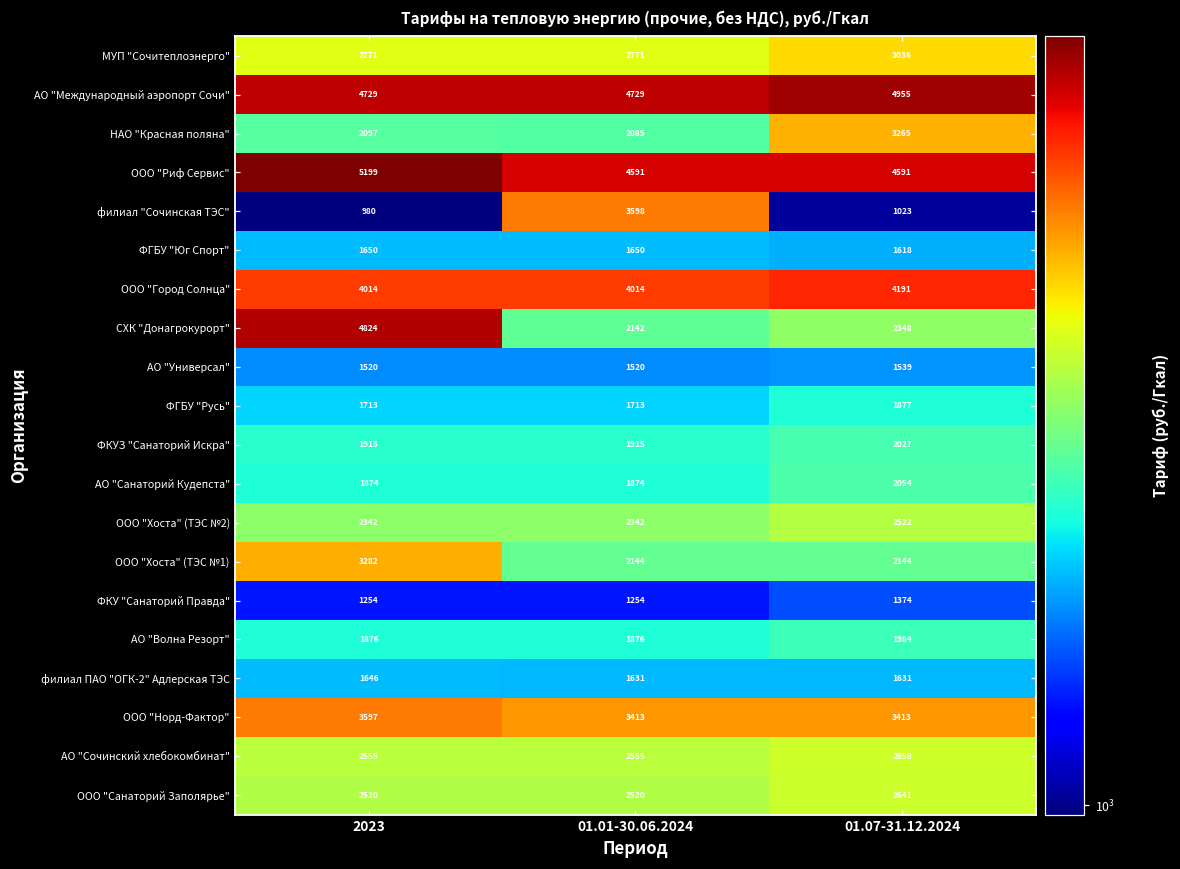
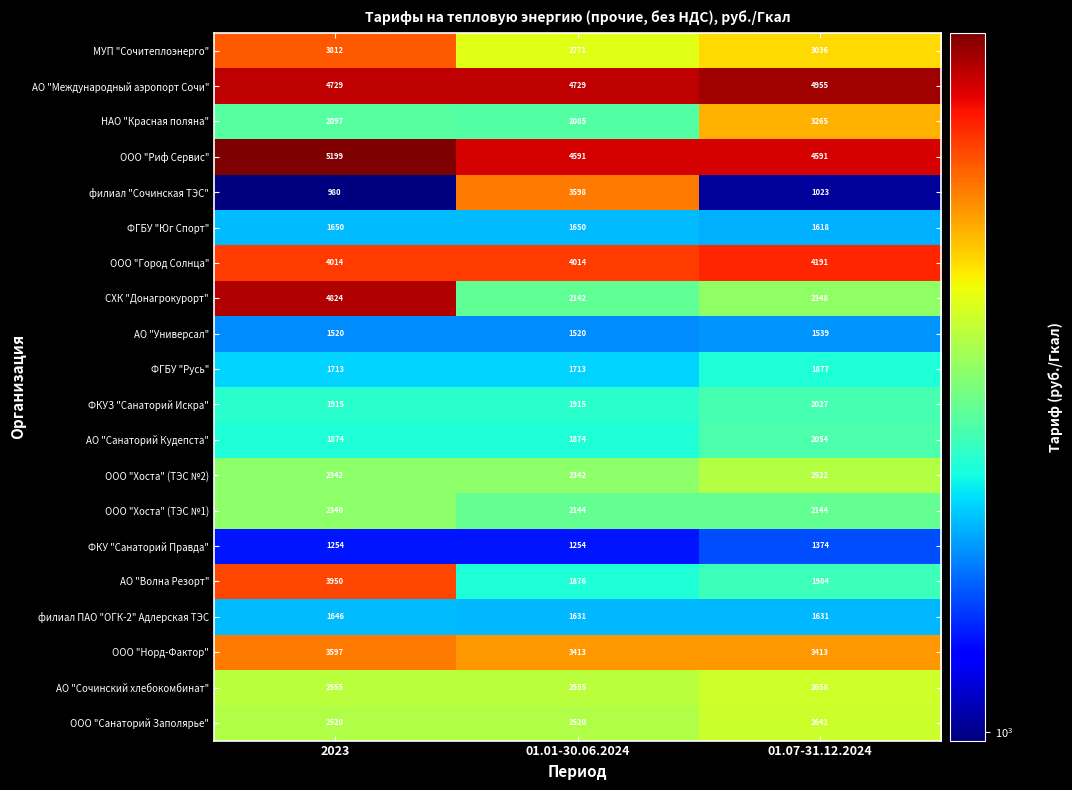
МУП "Сочитеплоэнерго", 2023: 2771 -> 3812
ООО "Хоста" (ТЭС №1), 2023: 3282 -> 2340
АО "Волна Резорт", 2023: 1876 -> 3950
